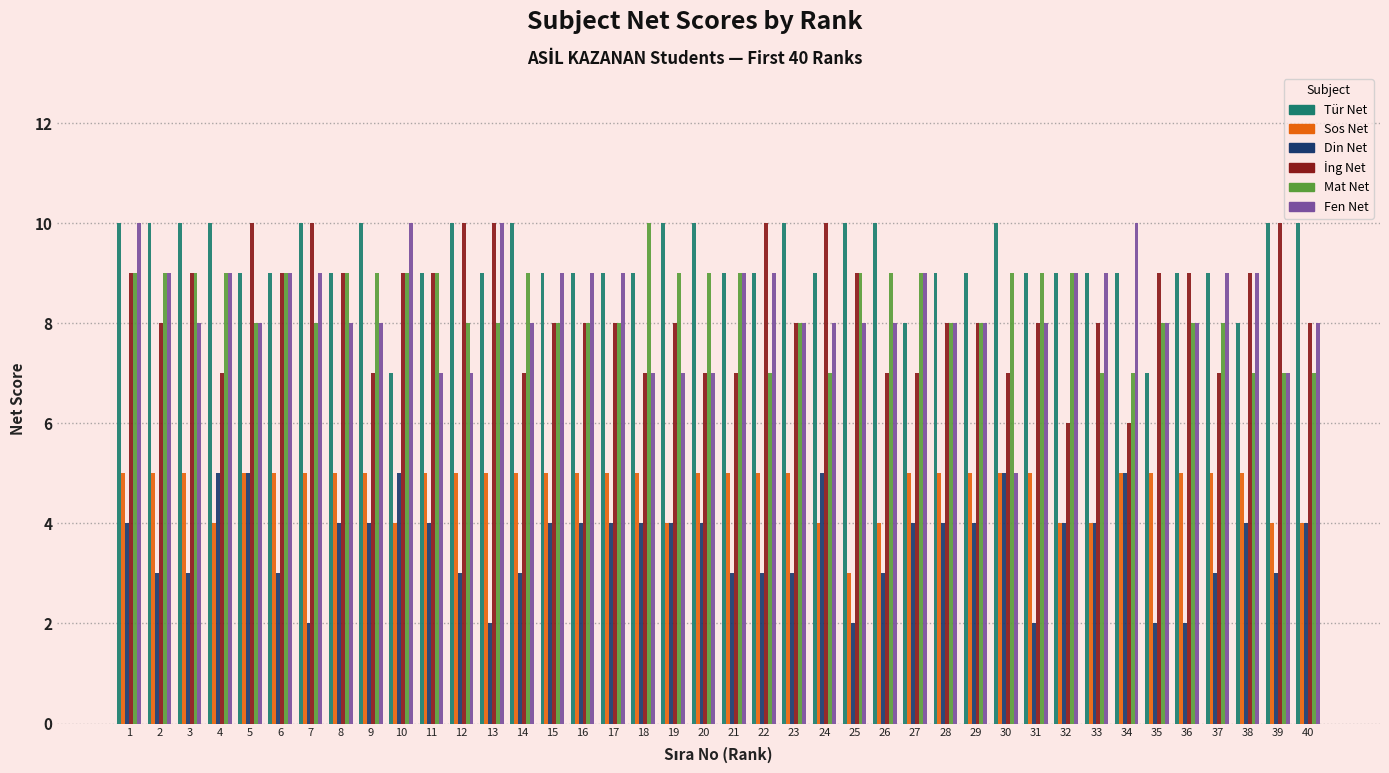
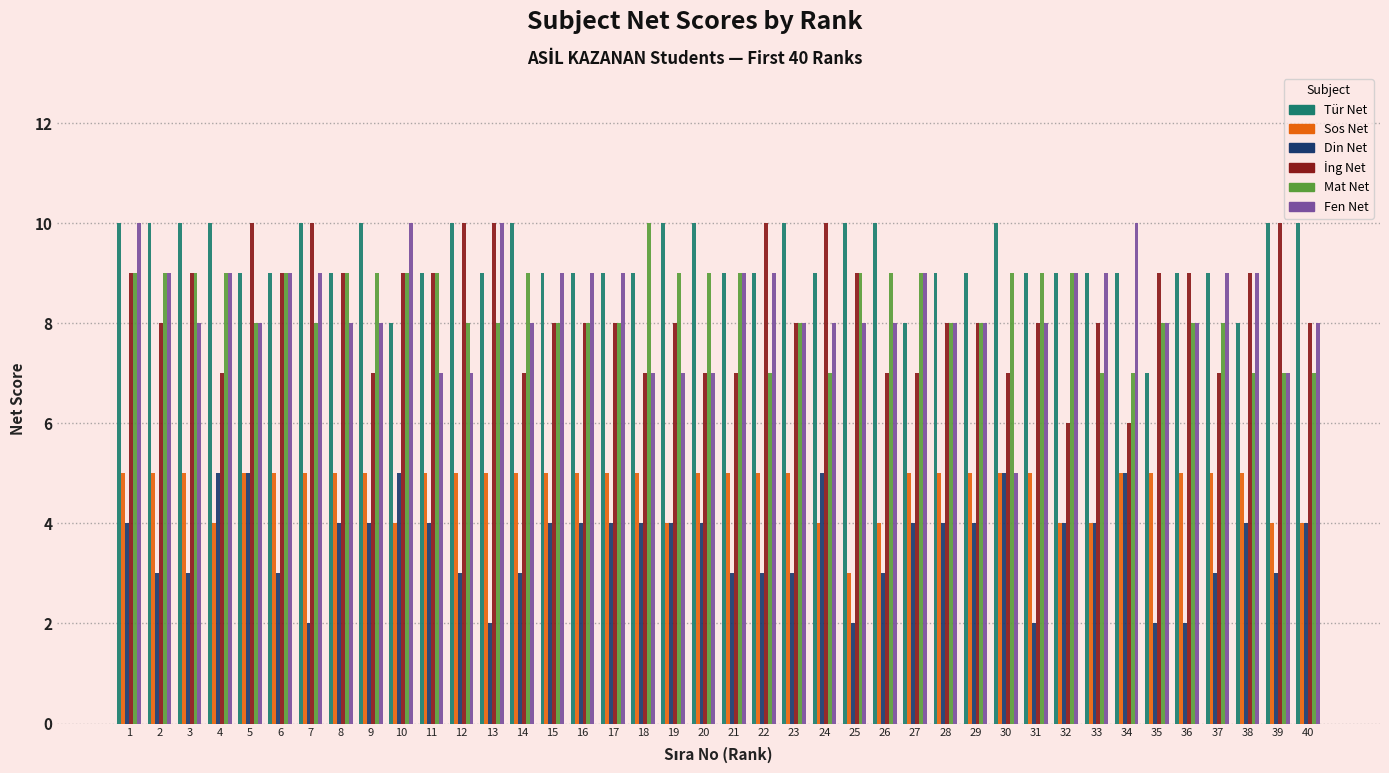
Tür Net, 10: 7 -> 8
